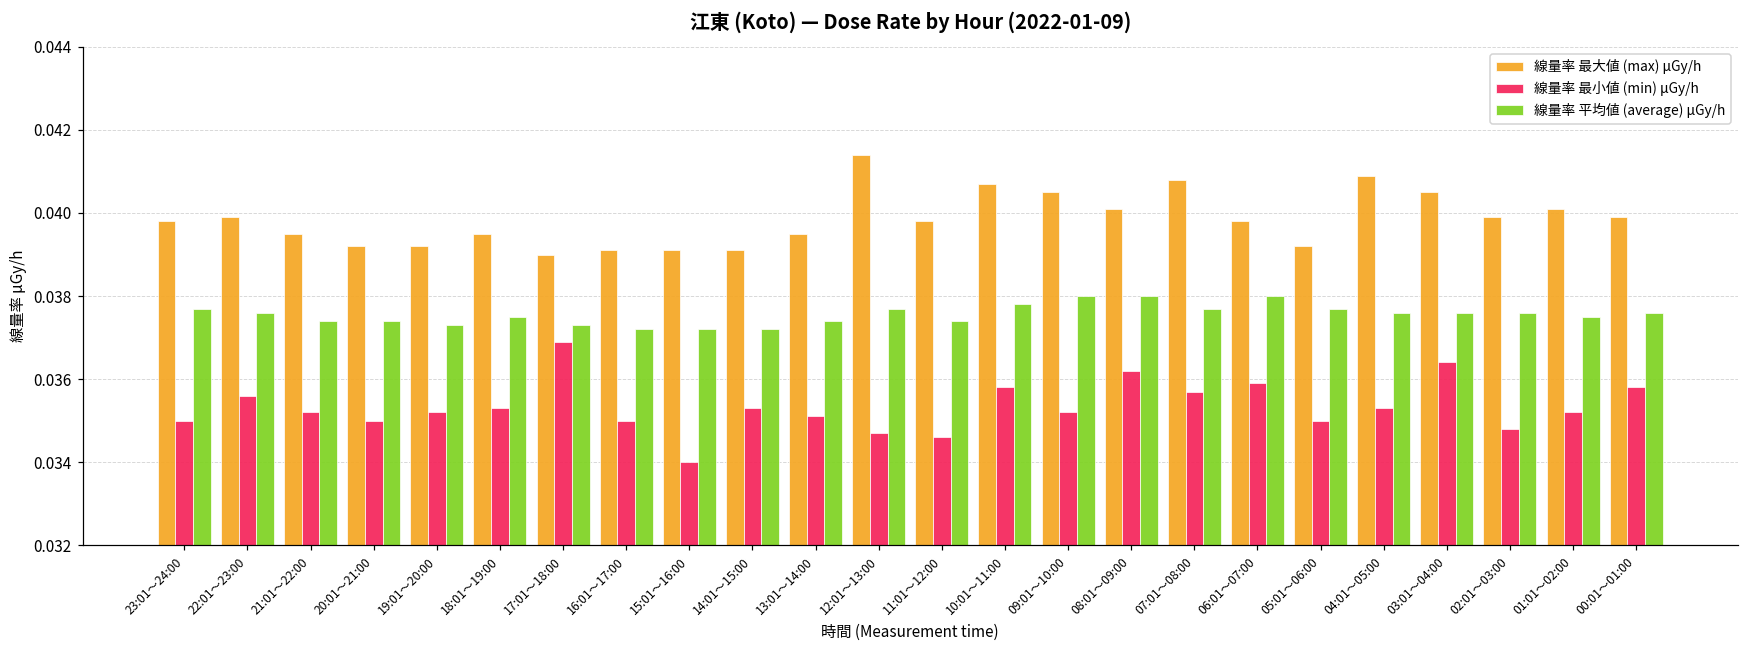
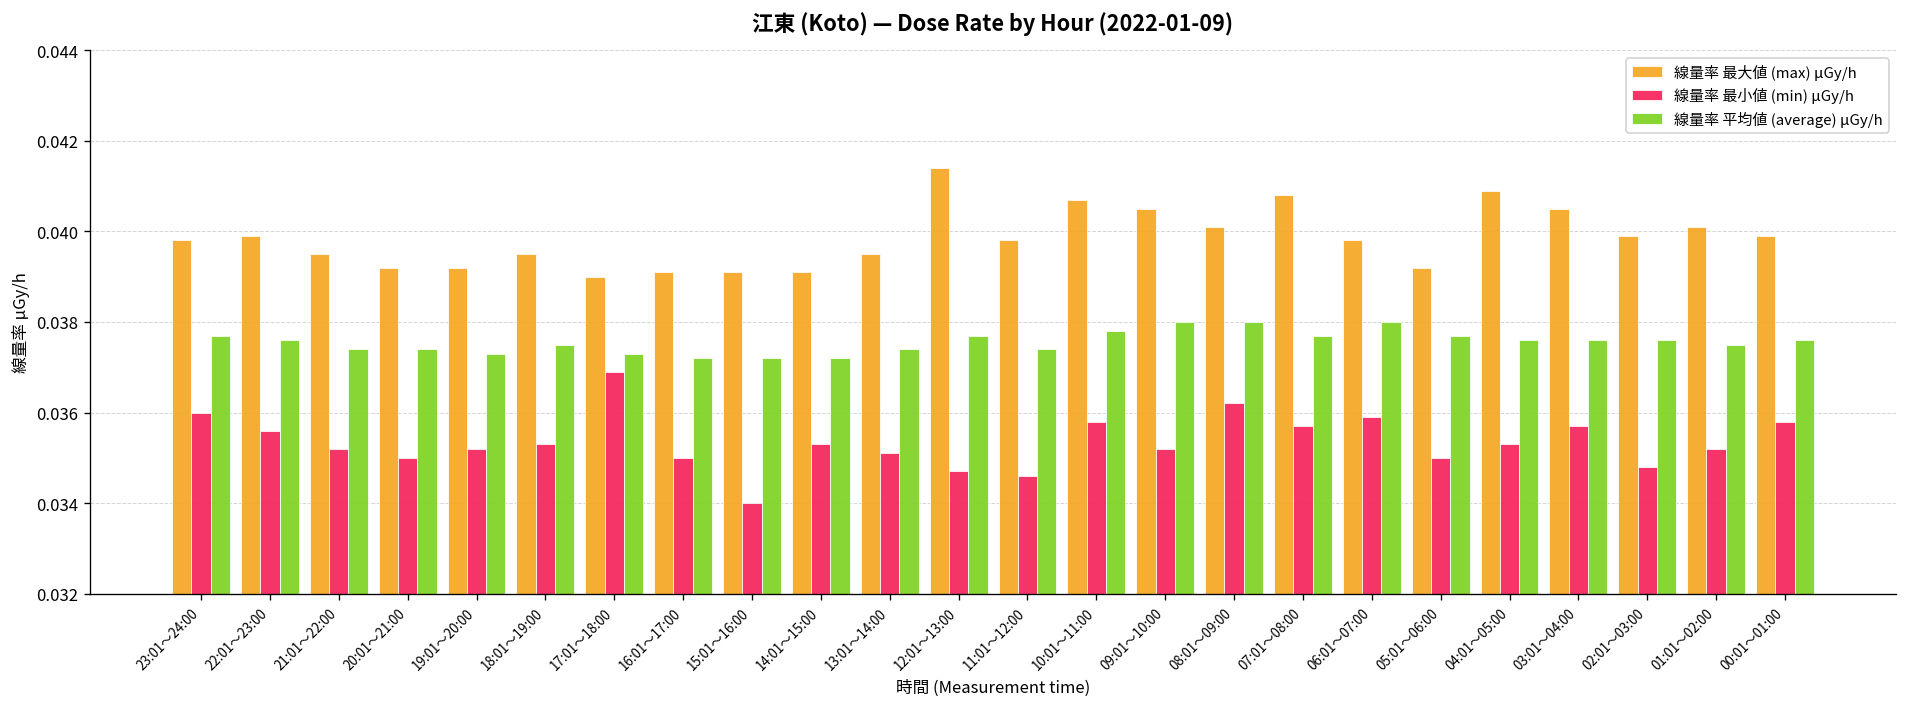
線量率 最小値 (min) μGy/h, 23:01～24:00: 0.035 -> 0.036
線量率 最小値 (min) μGy/h, 03:01～04:00: 0.0364 -> 0.0357
